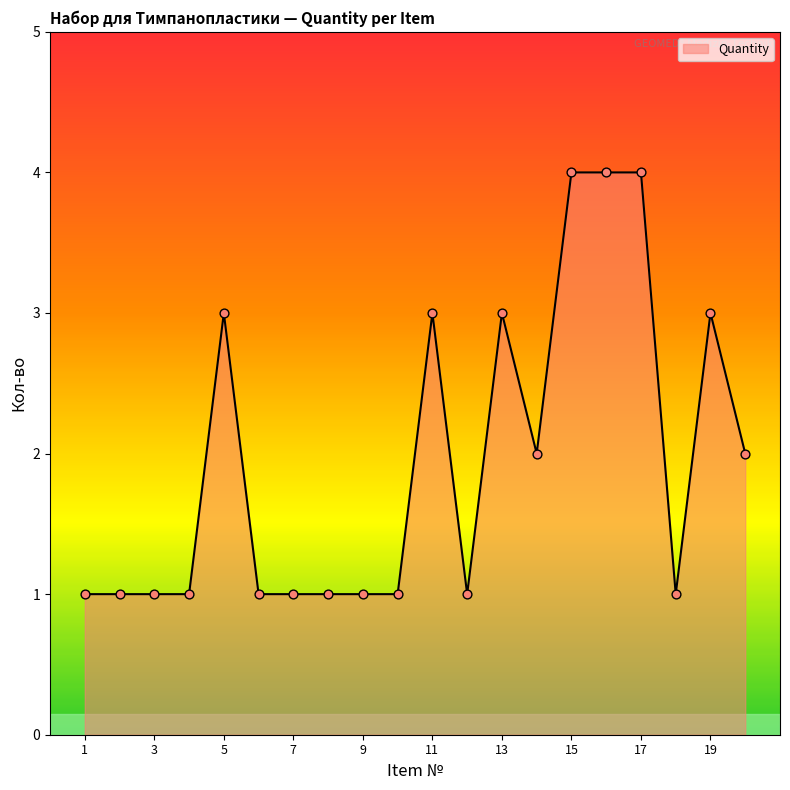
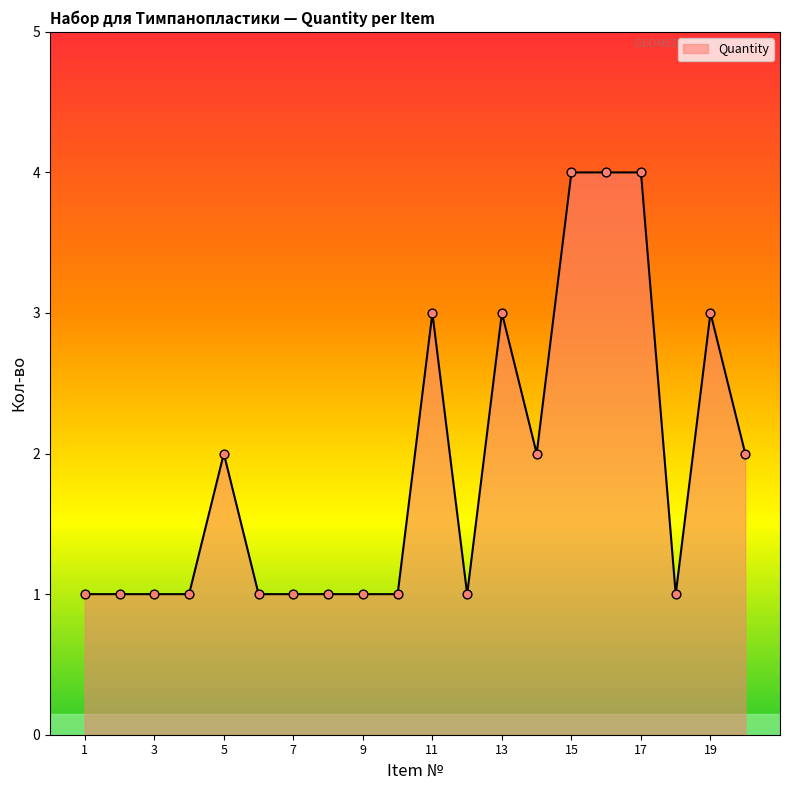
5: 3 -> 2
